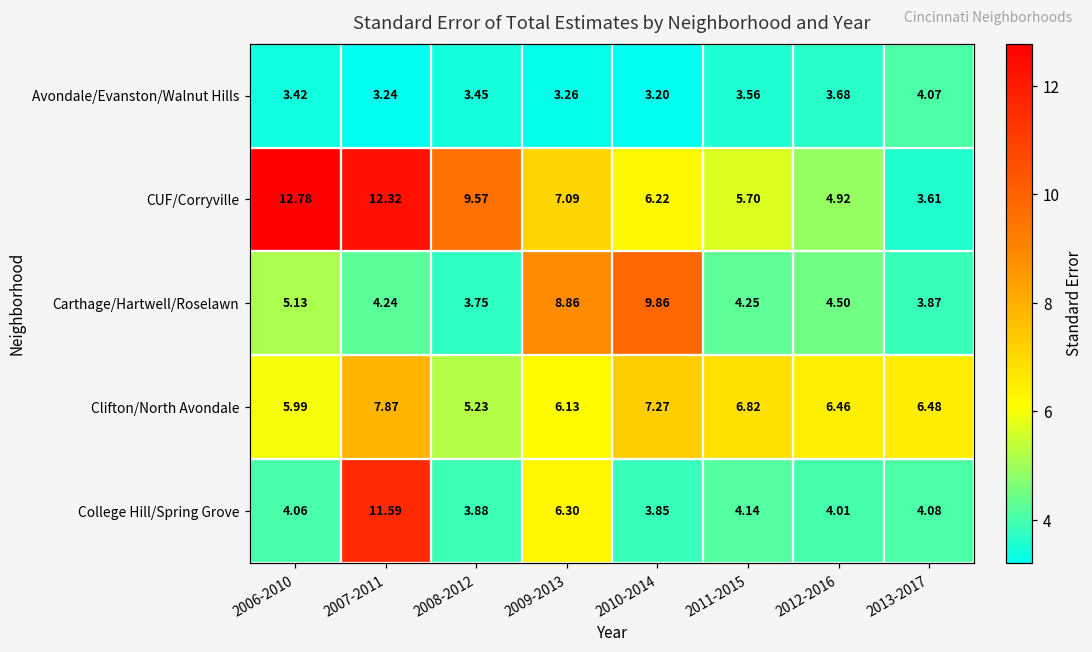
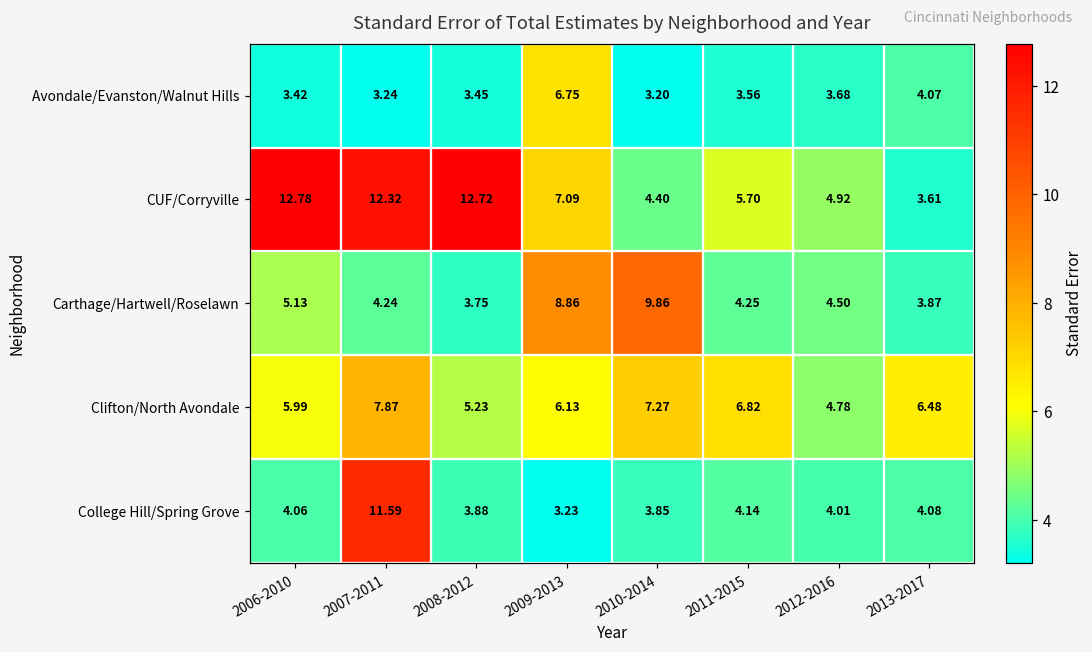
Avondale/Evanston/Walnut Hills, 2009-2013: 3.26 -> 6.75
CUF/Corryville, 2008-2012: 9.57 -> 12.72
CUF/Corryville, 2010-2014: 6.22 -> 4.40
Clifton/North Avondale, 2012-2016: 6.46 -> 4.78
College Hill/Spring Grove, 2009-2013: 6.30 -> 3.23
